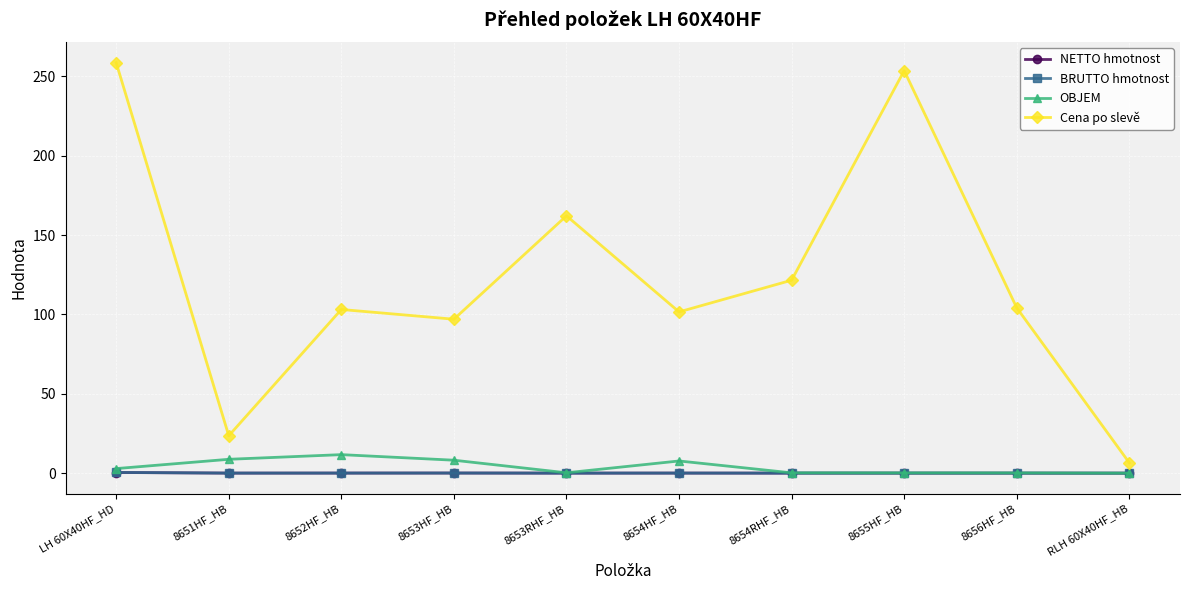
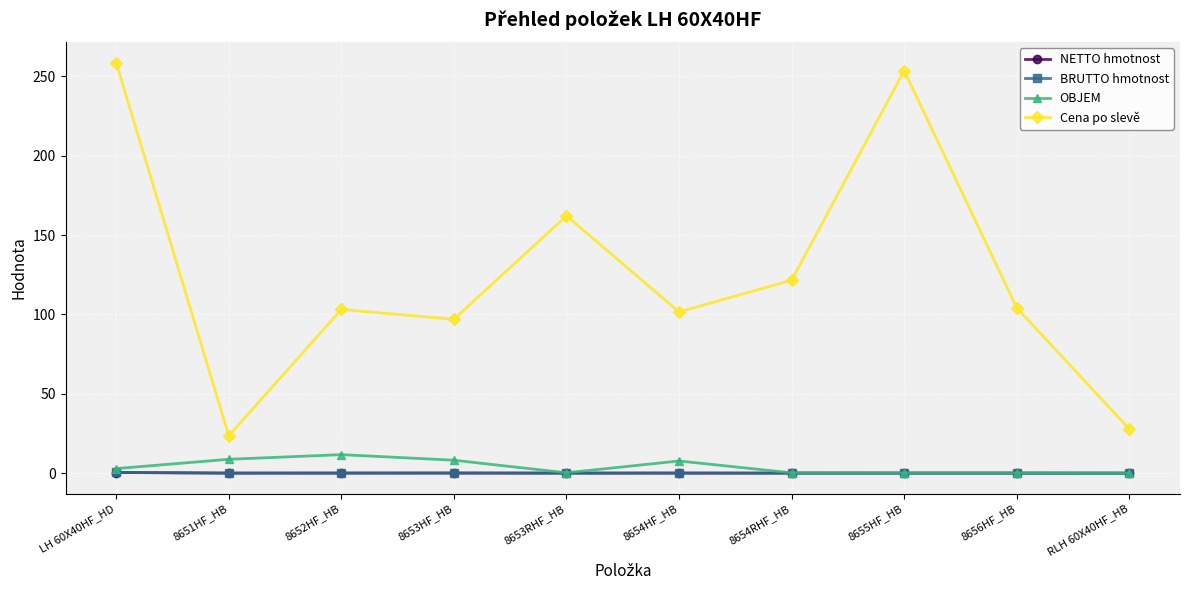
Cena po slevě, RLH 60X40HF_HB: 7 -> 28
